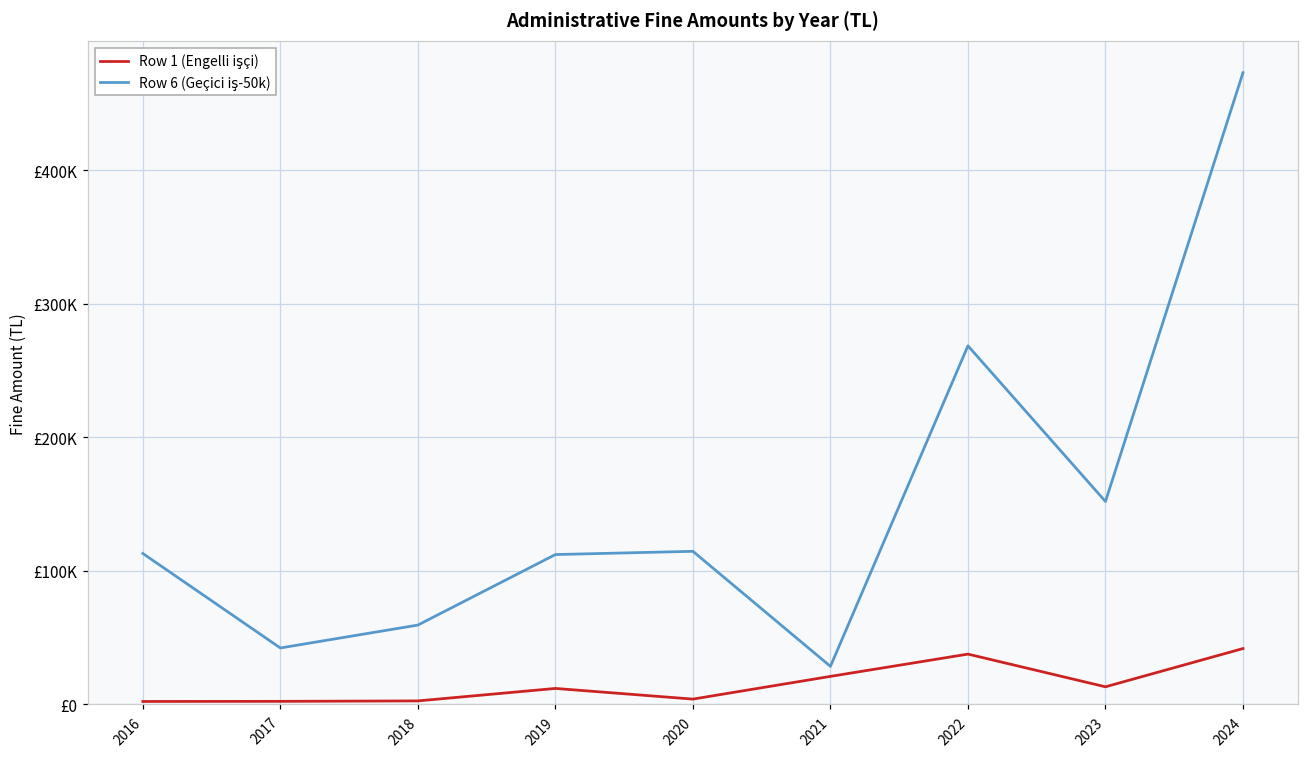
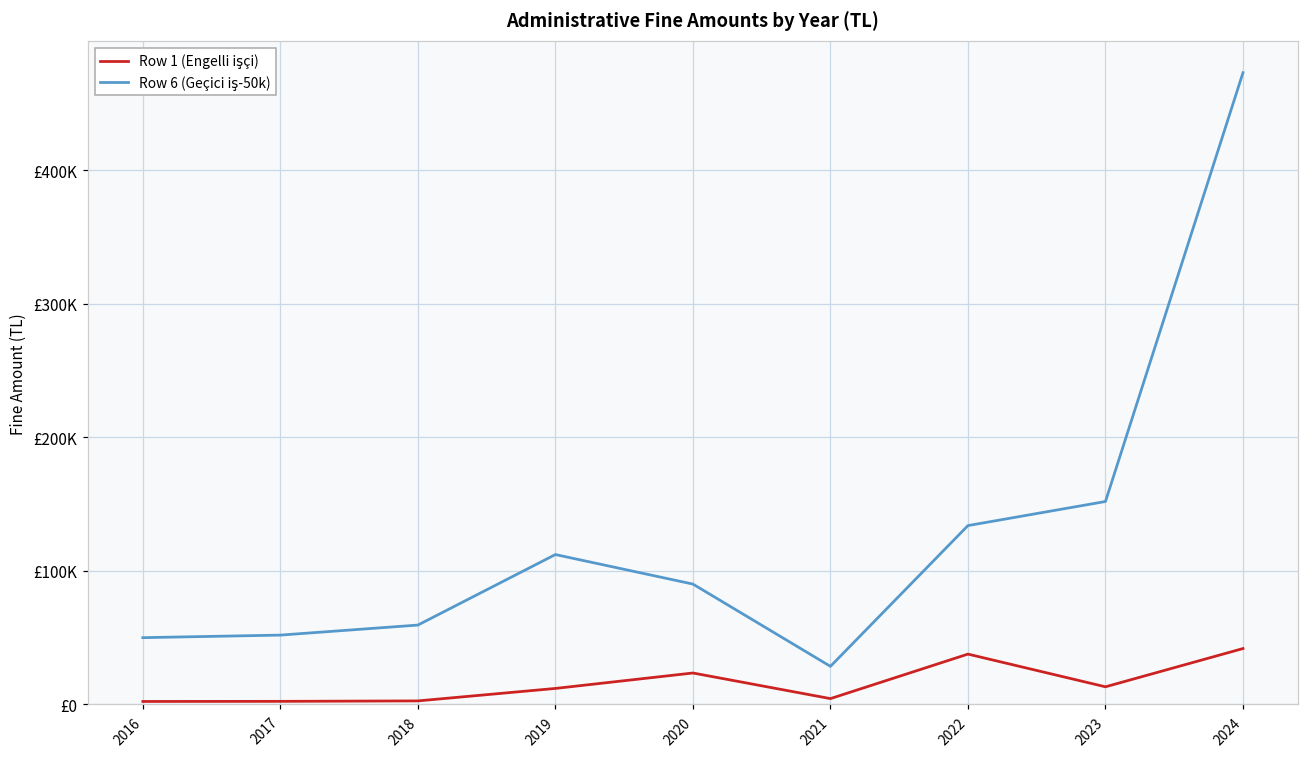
Row 6 (Geçici iş-50k), 2016: £113000 -> £50000
Row 6 (Geçici iş-50k), 2017: £42000 -> £52000
Row 1 (Engelli işçi), 2020: £4000 -> £24000
Row 6 (Geçici iş-50k), 2020: £115000 -> £90000
Row 1 (Engelli işçi), 2021: £21000 -> £4000
Row 6 (Geçici iş-50k), 2022: £269000 -> £134000
